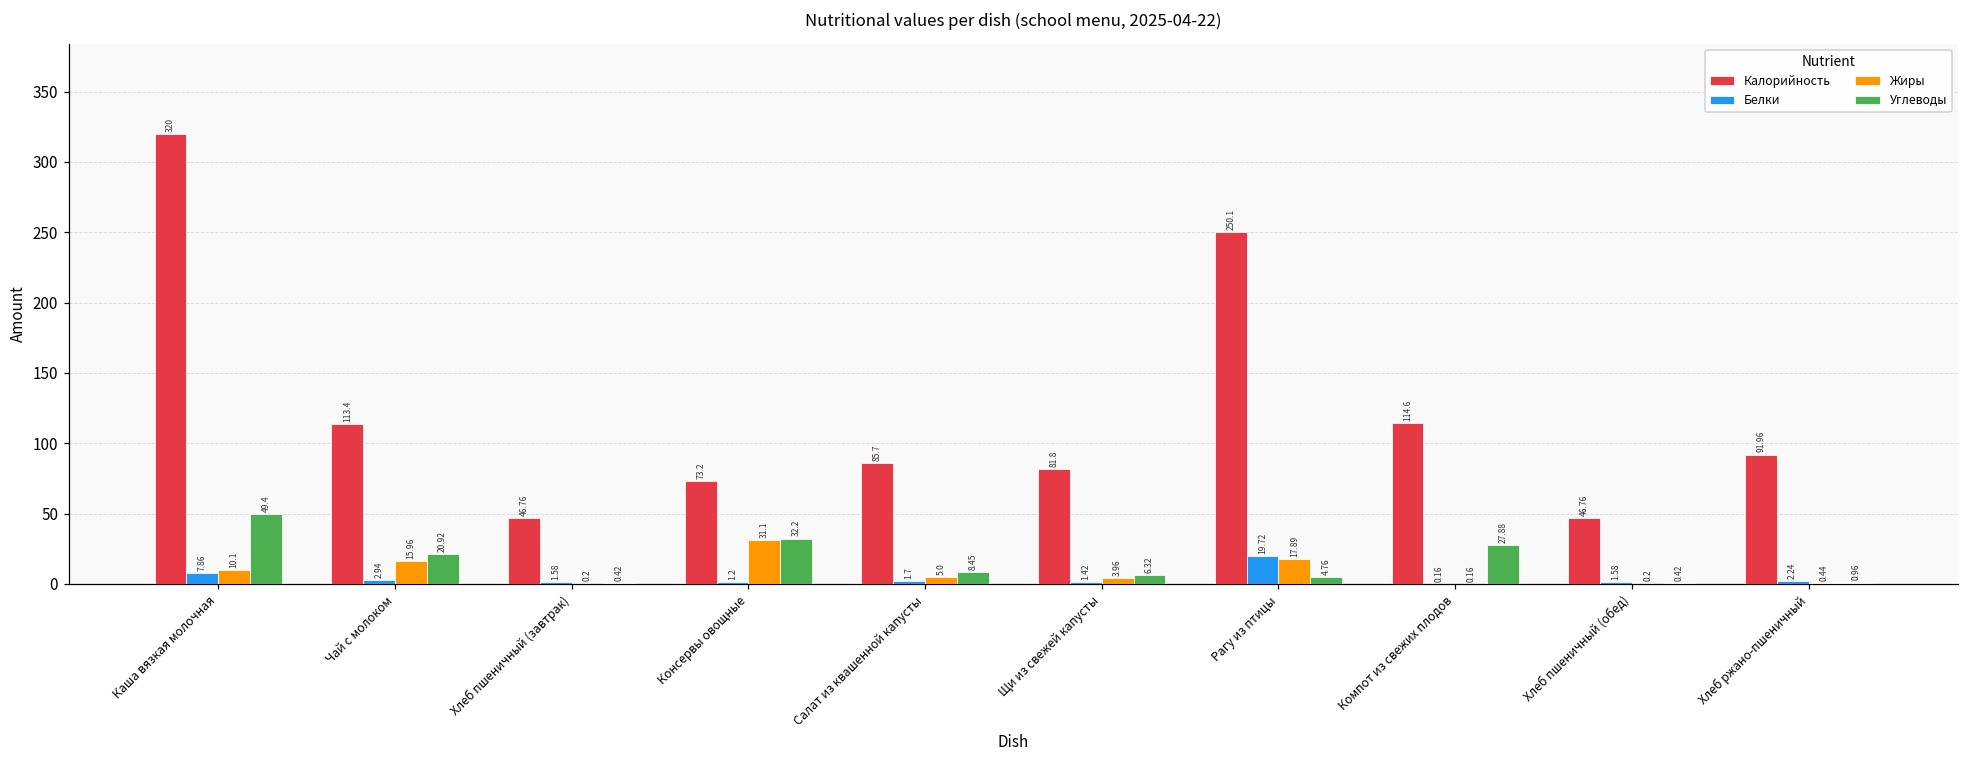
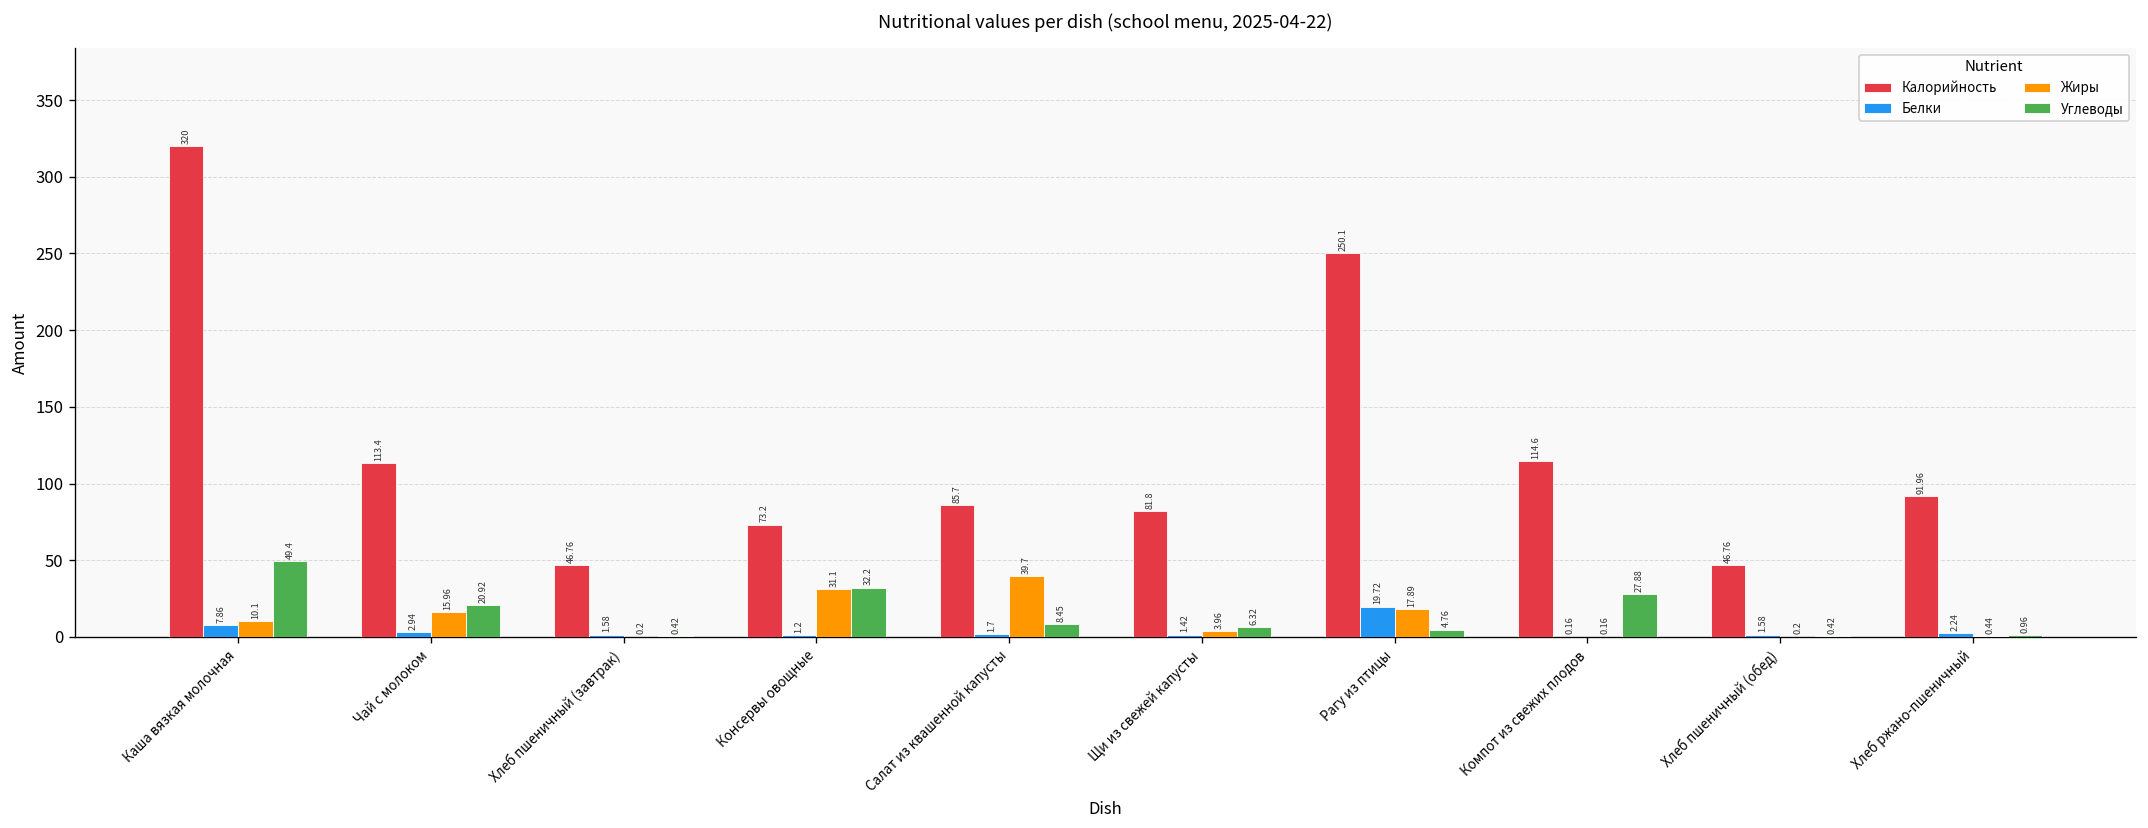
Жиры, Салат из квашенной капусты: 5.0 -> 39.7
